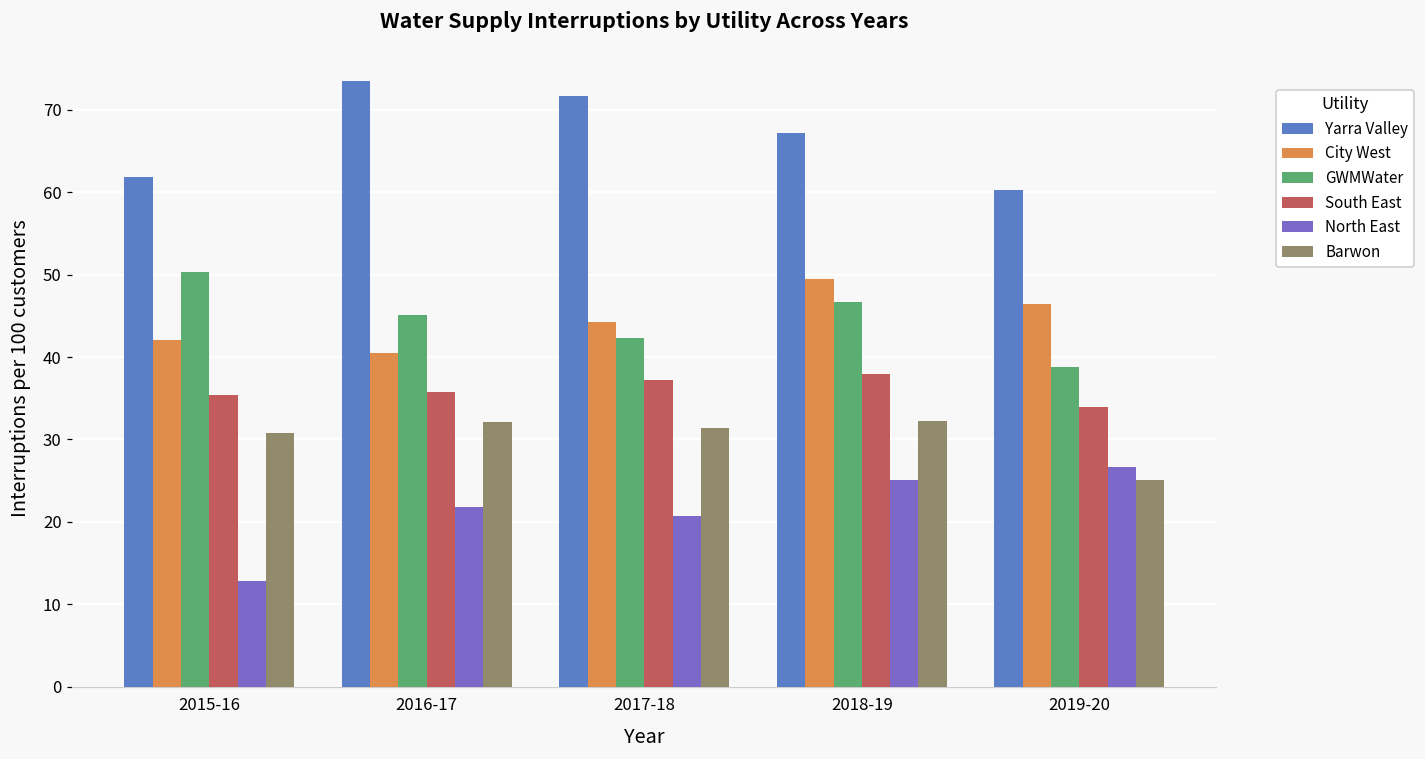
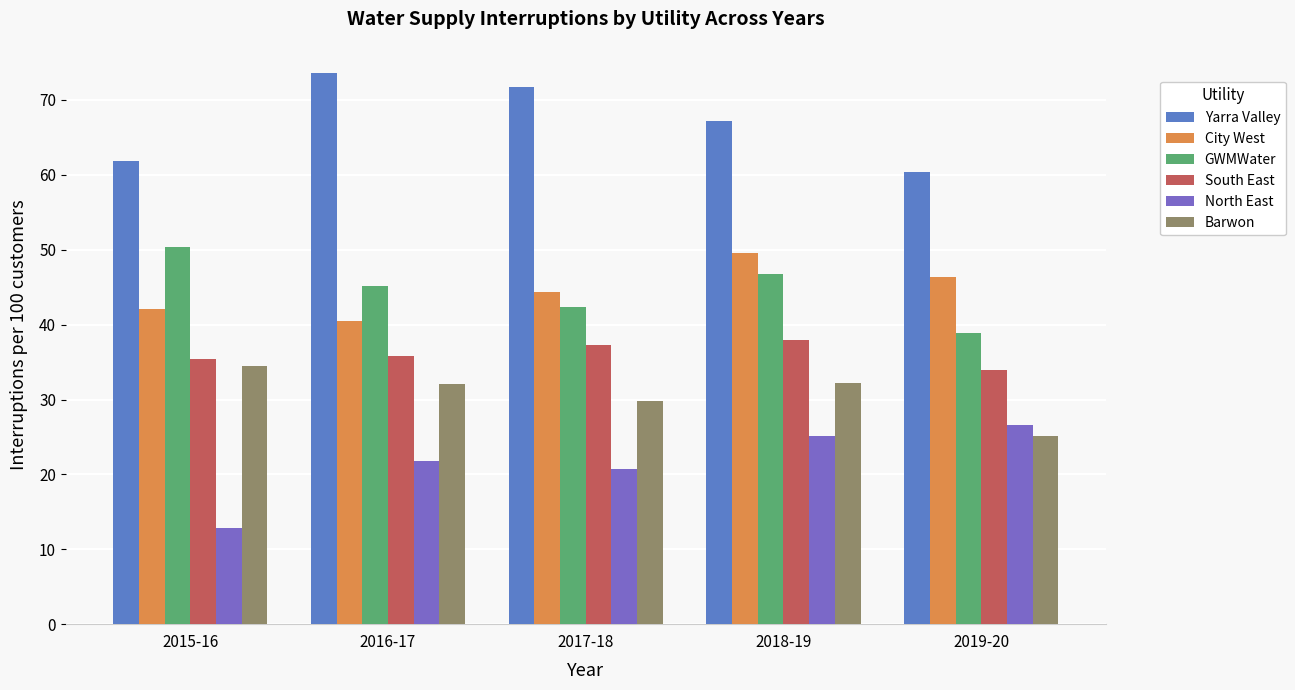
Barwon, 2015-16: 31 -> 34
Barwon, 2017-18: 31 -> 30
